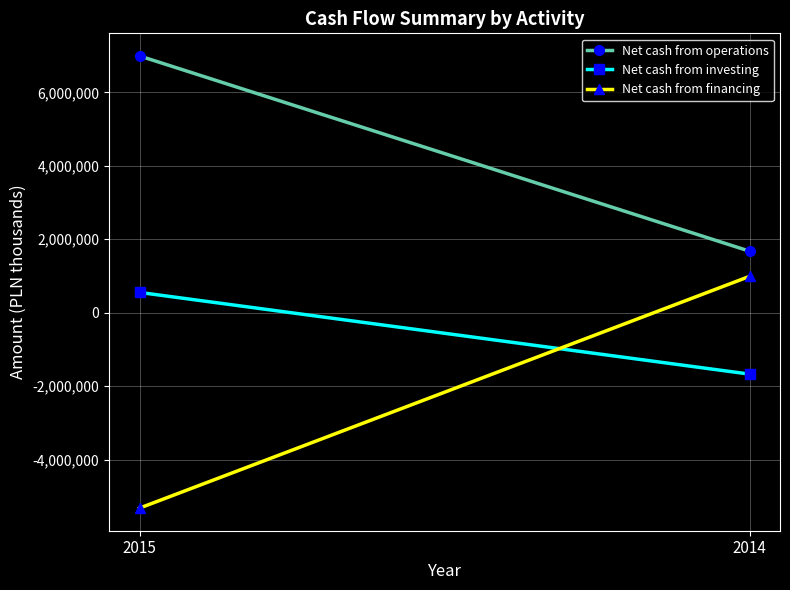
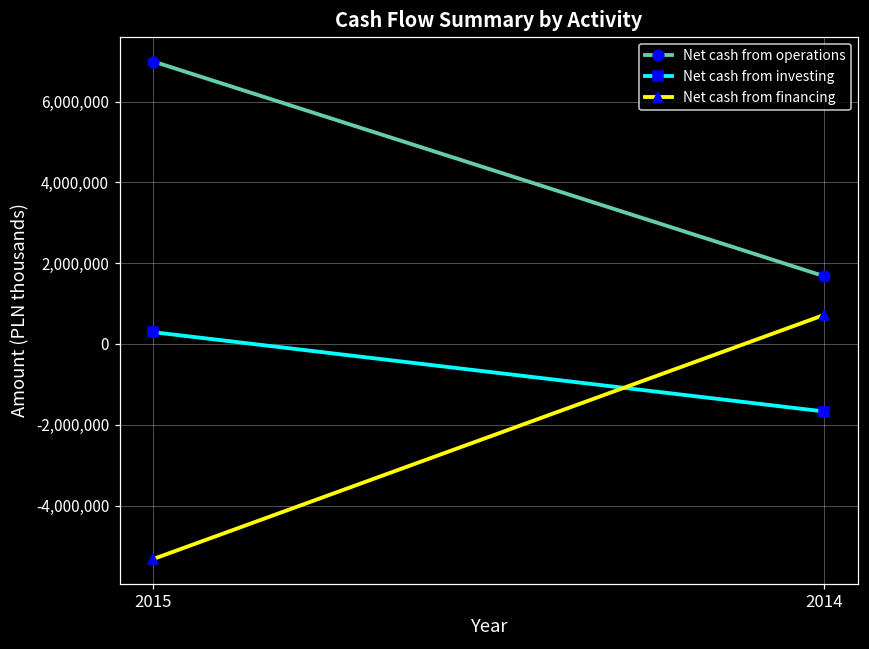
Net cash from investing, 2015: 600,000 -> 300,000
Net cash from financing, 2014: 1,000,000 -> 700,000
